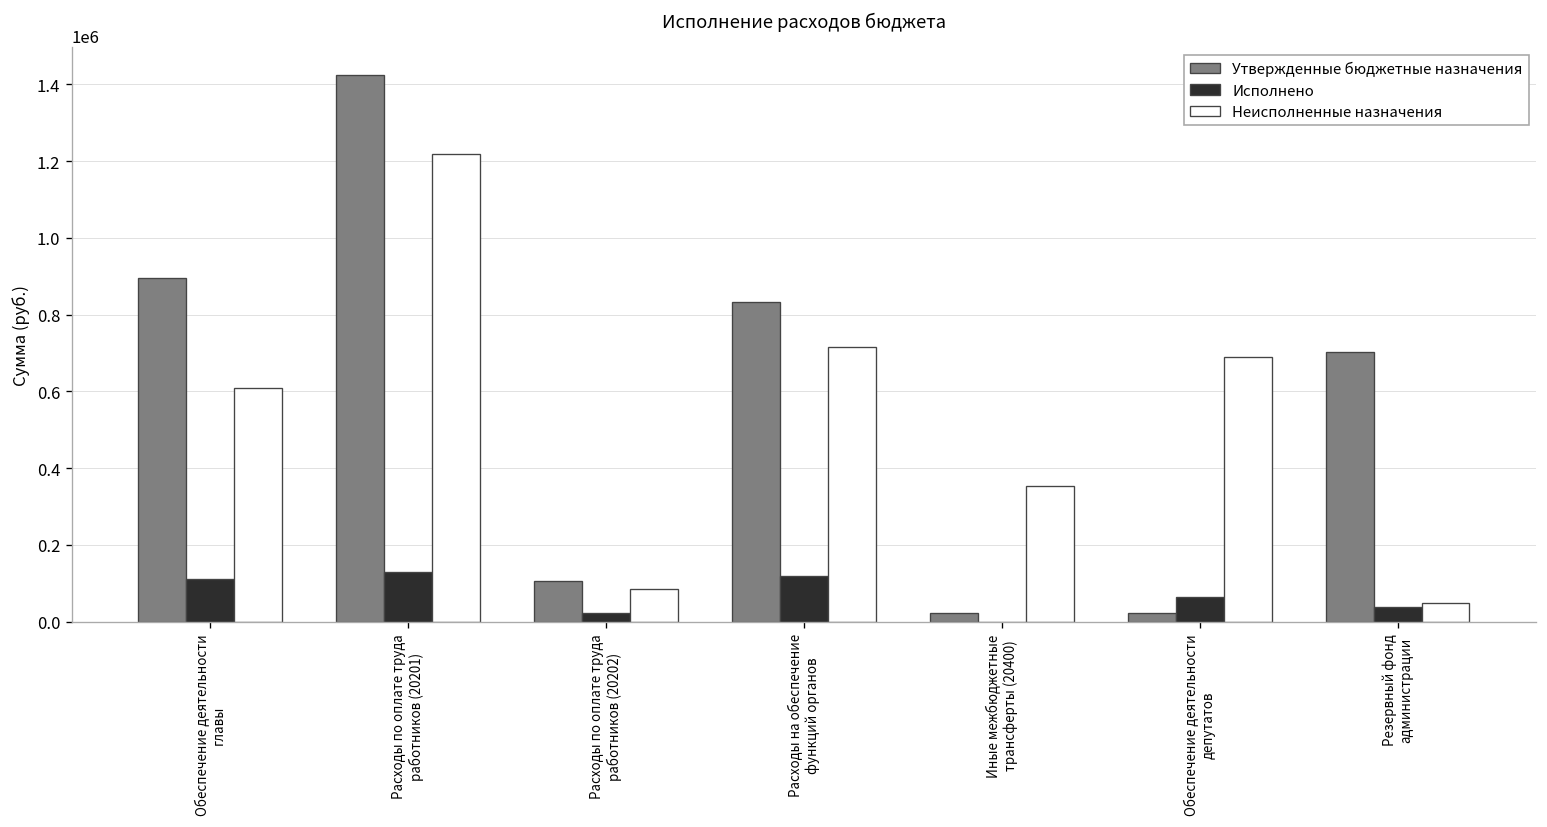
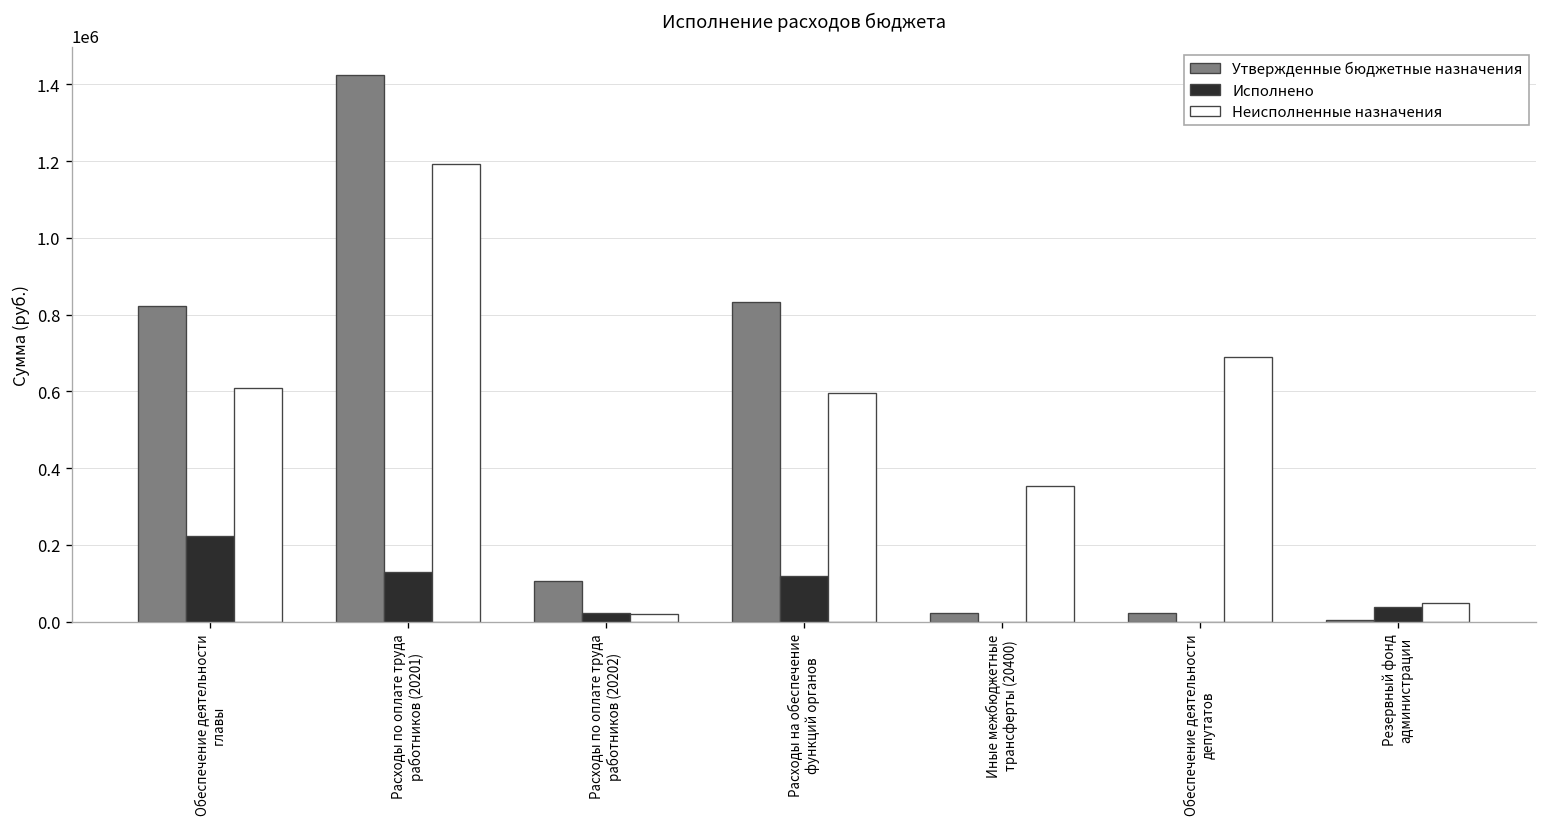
Утвержденные бюджетные назначения, Обеспечение деятельности главы: 890000 -> 820000
Исполнено, Обеспечение деятельности главы: 110000 -> 220000
Неисполненные назначения, Расходы по оплате труда работников (20201): 1220000 -> 1190000
Неисполненные назначения, Расходы по оплате труда работников (20202): 90000 -> 20000
Неисполненные назначения, Расходы на обеспечение функций органов: 720000 -> 600000
Исполнено, Обеспечение деятельности депутатов: 60000 -> 0
Утвержденные бюджетные назначения, Резервный фонд администрации: 700000 -> 10000
